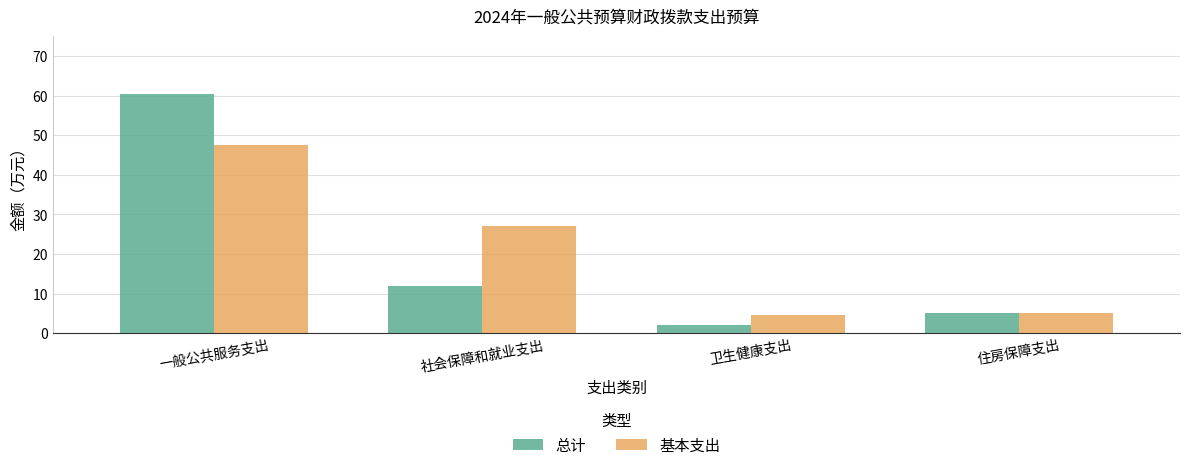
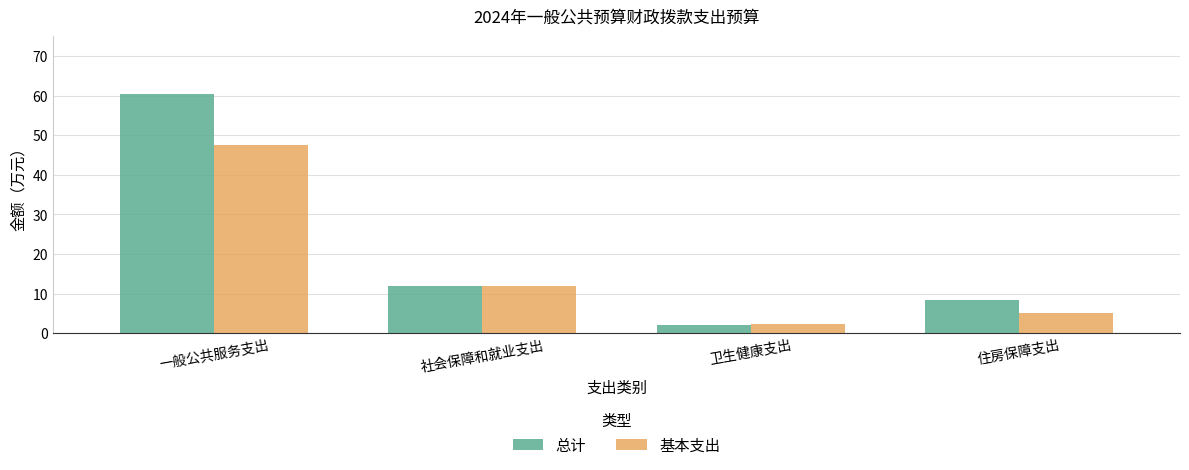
基本支出, 社会保障和就业支出: 27 -> 12
基本支出, 卫生健康支出: 4 -> 2
总计, 住房保障支出: 5 -> 8
